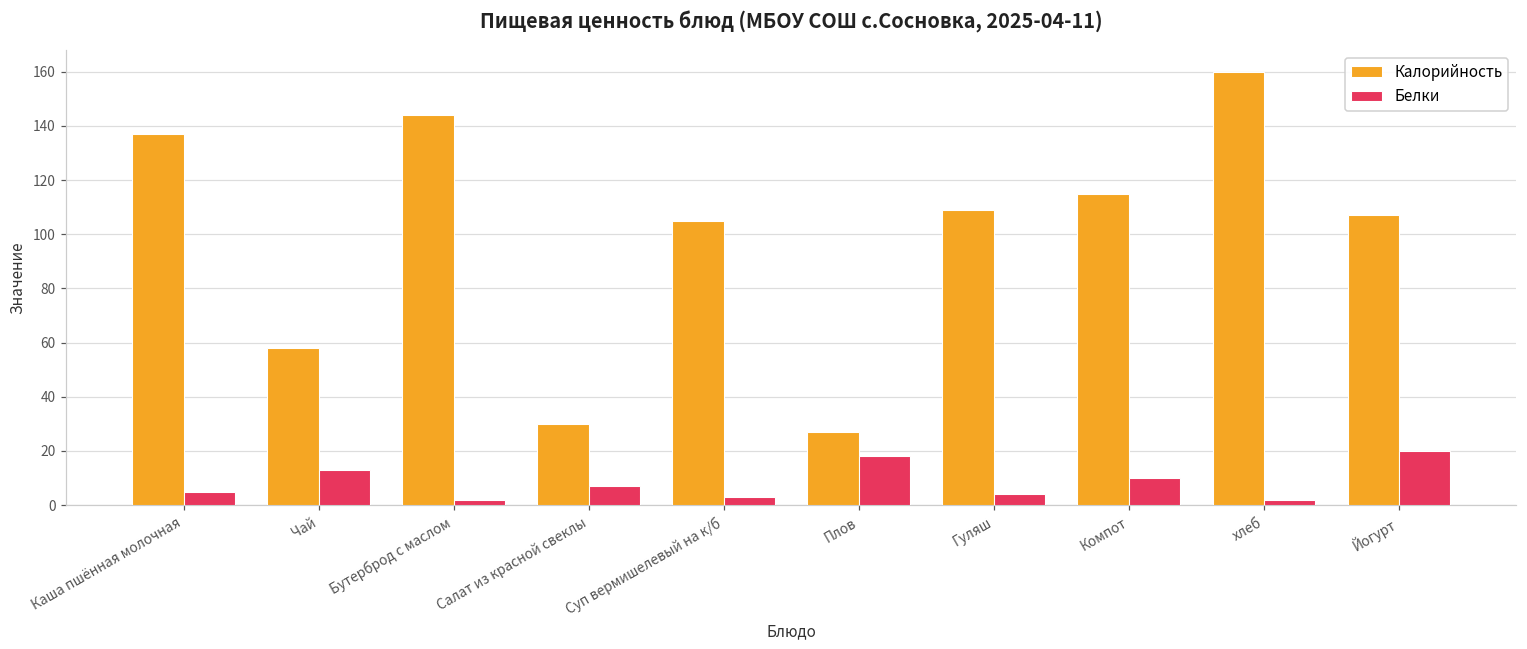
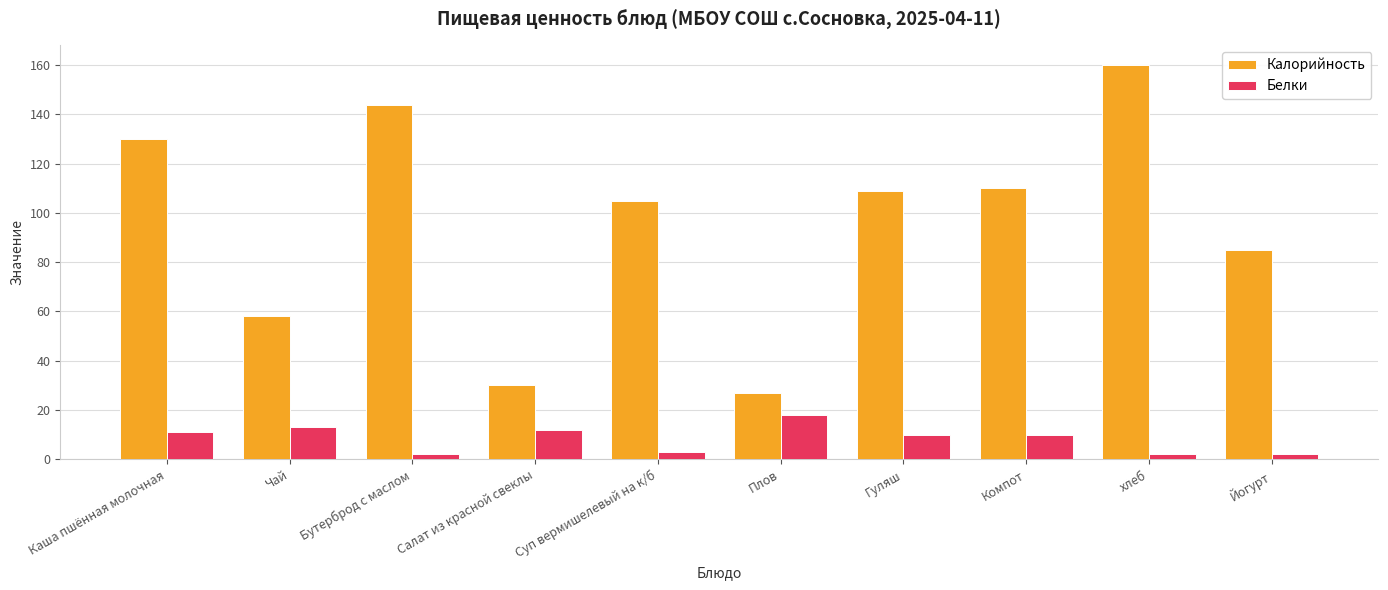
Калорийность, Каша пшённая молочная: 137 -> 130
Белки, Каша пшённая молочная: 5 -> 11
Белки, Салат из красной свеклы: 7 -> 12
Белки, Гуляш: 4 -> 10
Калорийность, Компот: 115 -> 110
Калорийность, Йогурт: 107 -> 85
Белки, Йогурт: 20 -> 2
